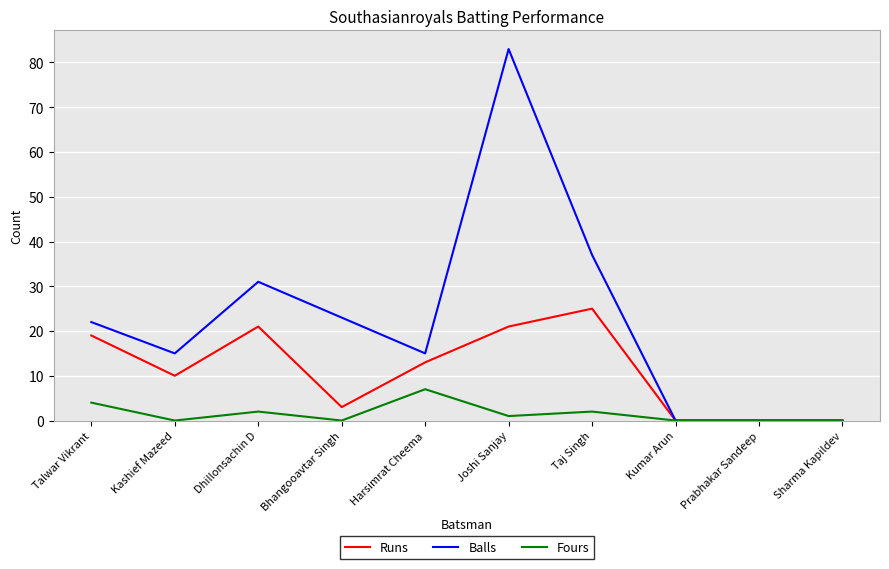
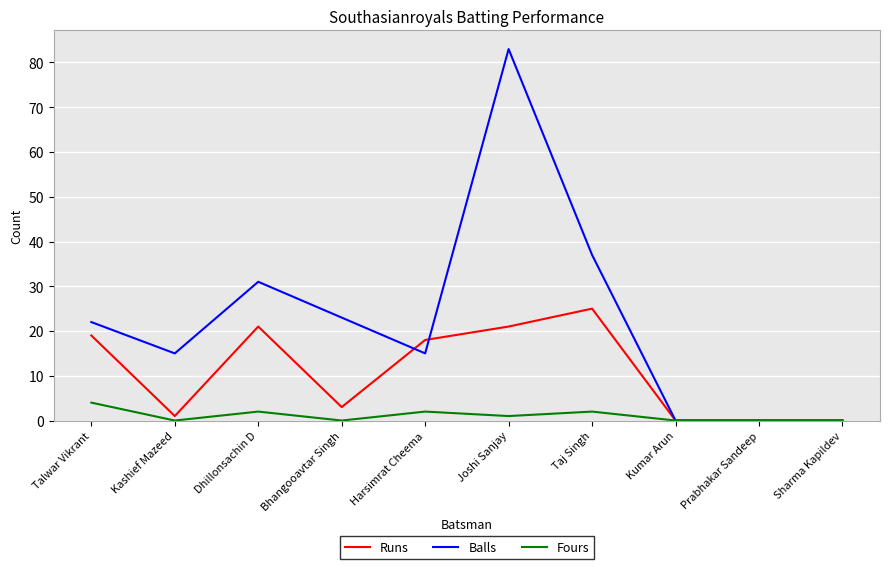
Runs, Kashief Mazeed: 10 -> 1
Runs, Harsimrat Cheema: 13 -> 18
Fours, Harsimrat Cheema: 7 -> 2
